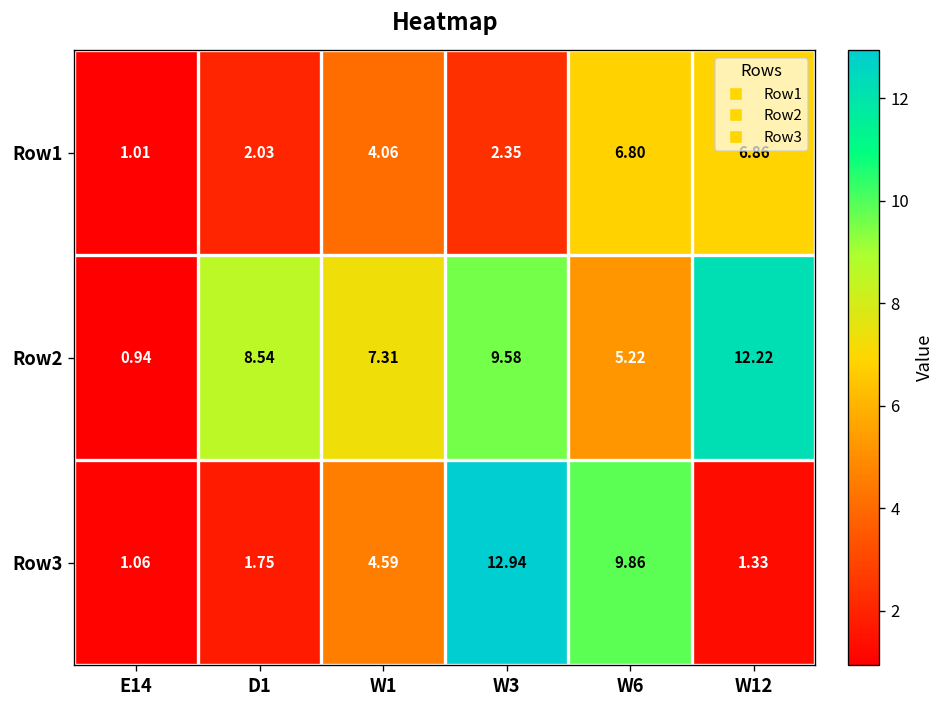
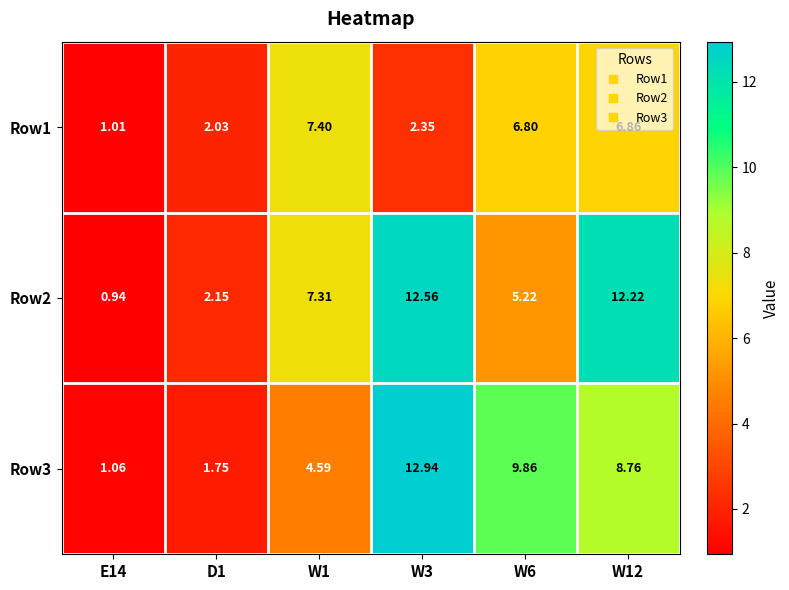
Row1, W1: 4.06 -> 7.40
Row2, D1: 8.54 -> 2.15
Row2, W3: 9.58 -> 12.56
Row3, W12: 1.33 -> 8.76
